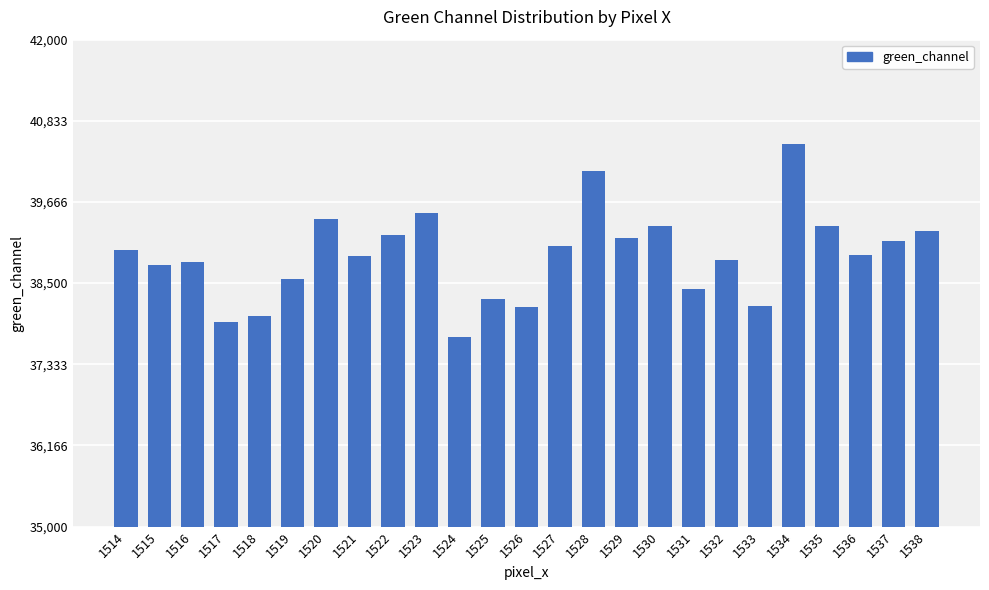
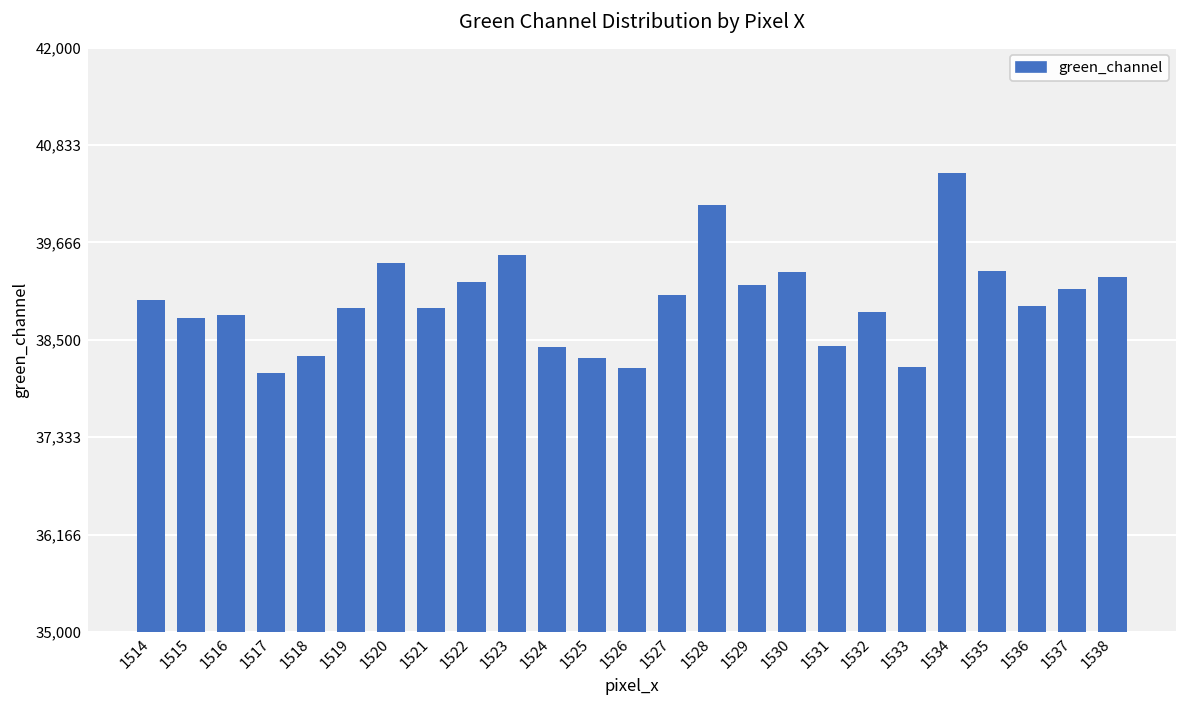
1517: 37,900 -> 38,100
1518: 38,000 -> 38,300
1519: 38,600 -> 38,900
1524: 37,700 -> 38,400
